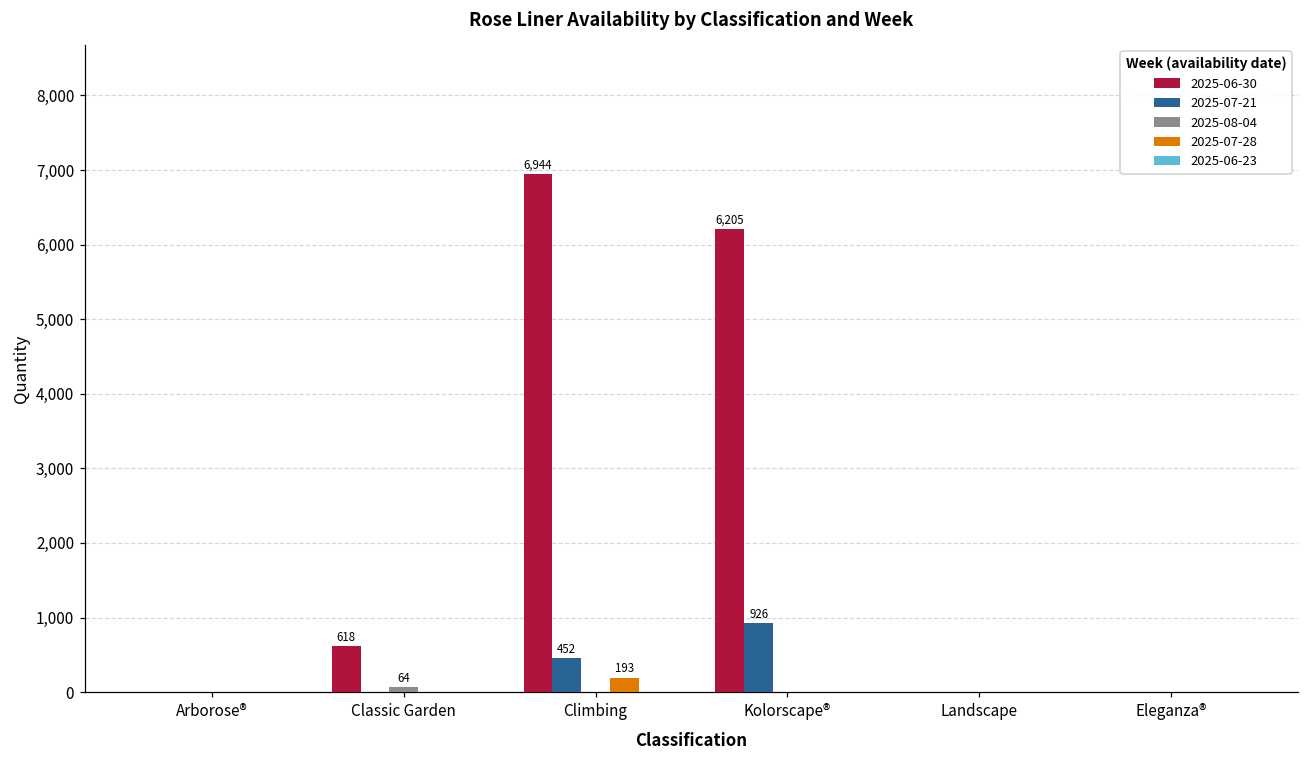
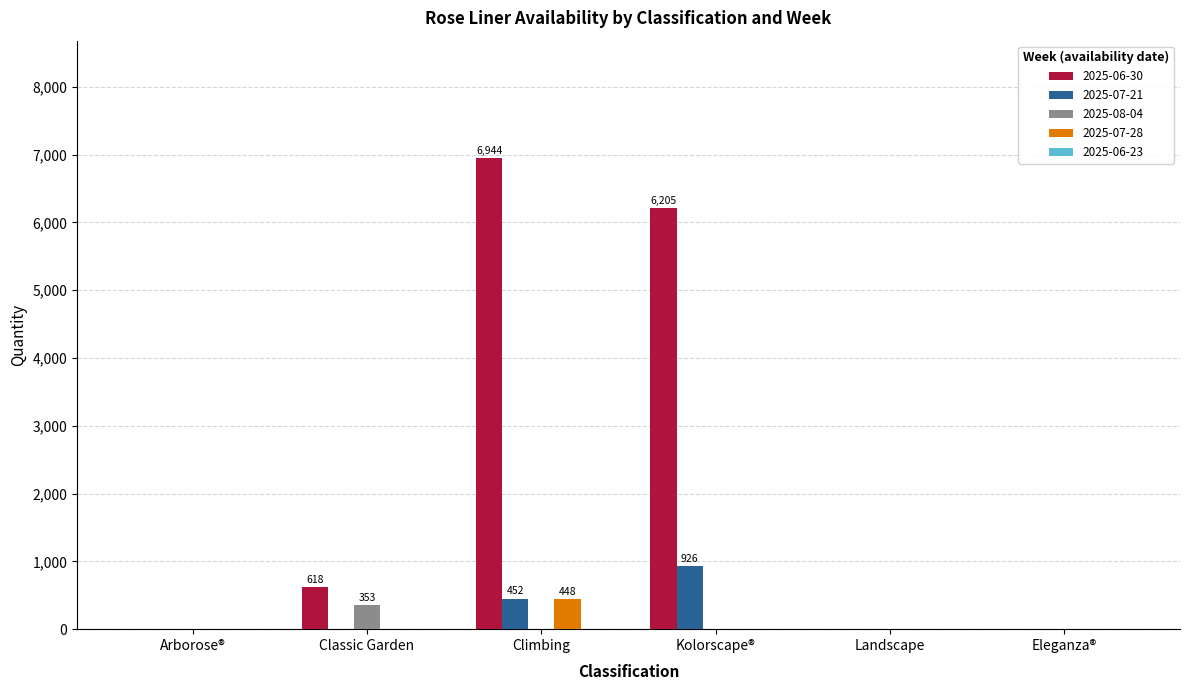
2025-08-04, Classic Garden: 64 -> 353
2025-07-28, Climbing: 193 -> 448
